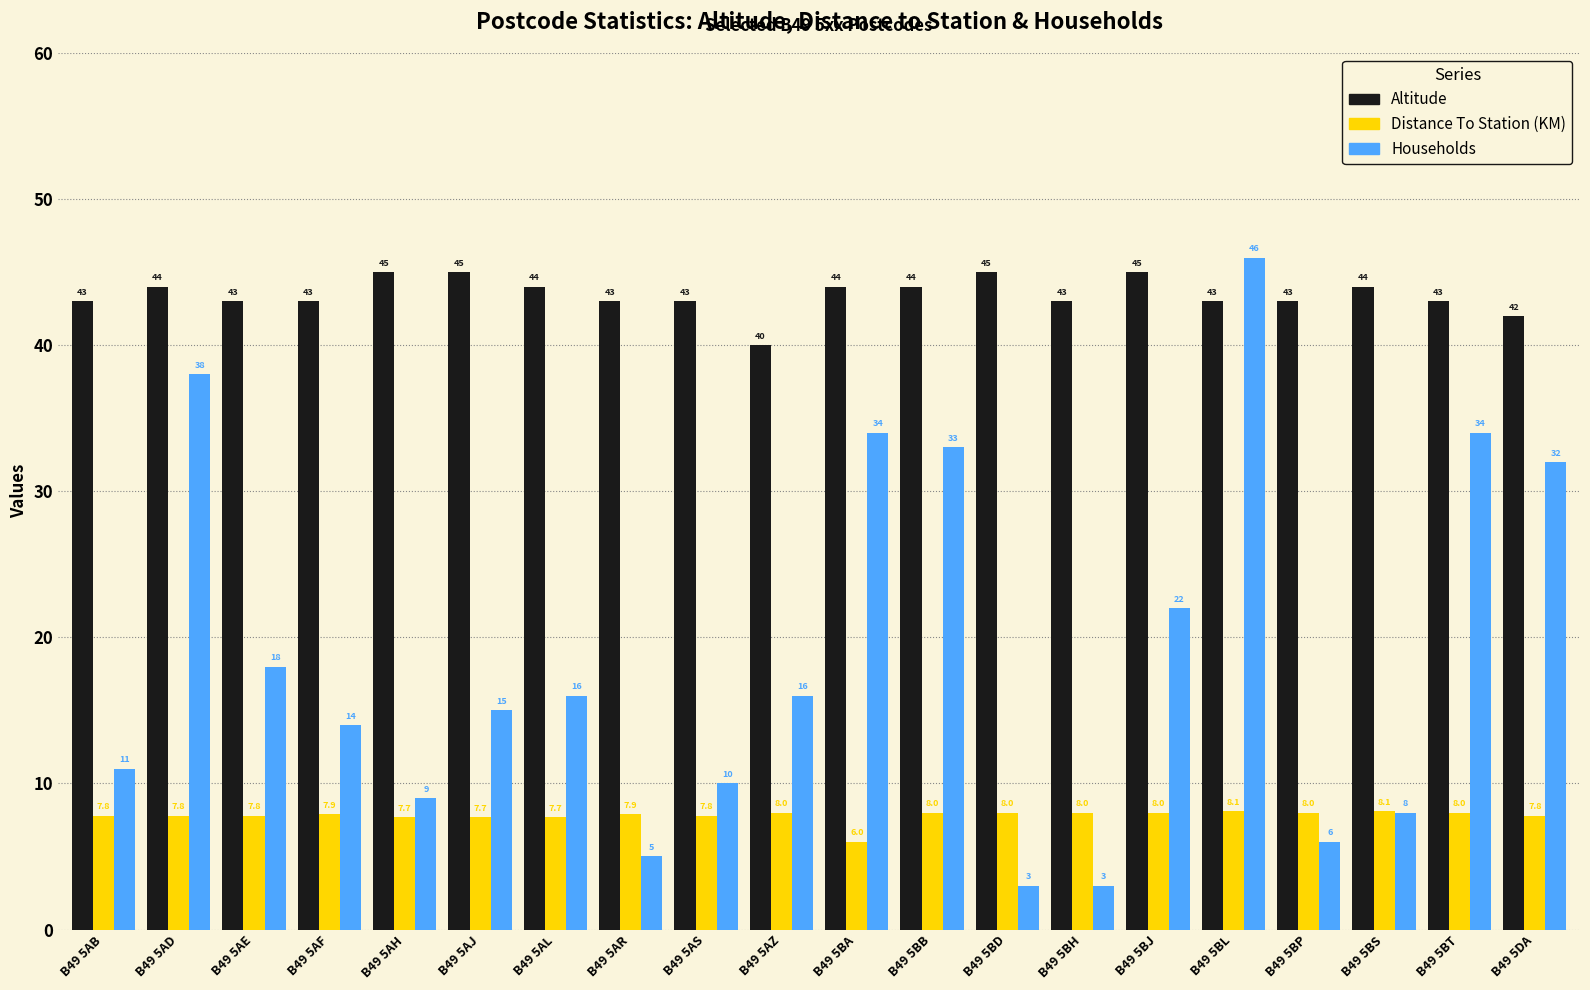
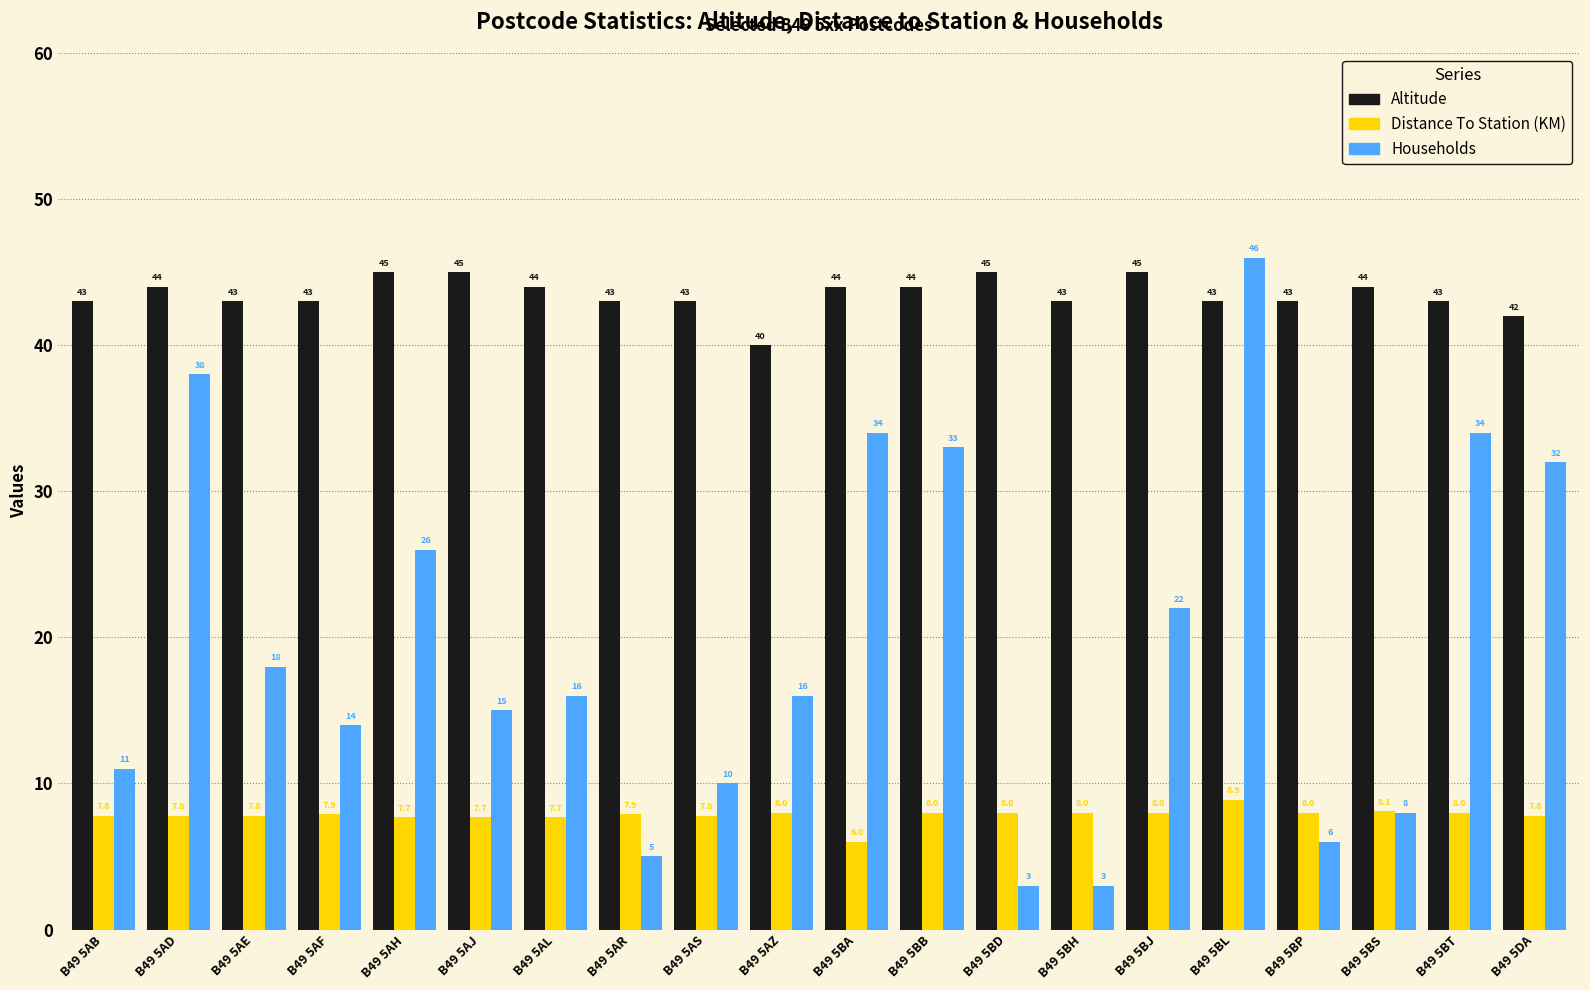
Households, B49 5AH: 9 -> 26
Distance To Station (KM), B49 5BL: 8.1 -> 8.9
